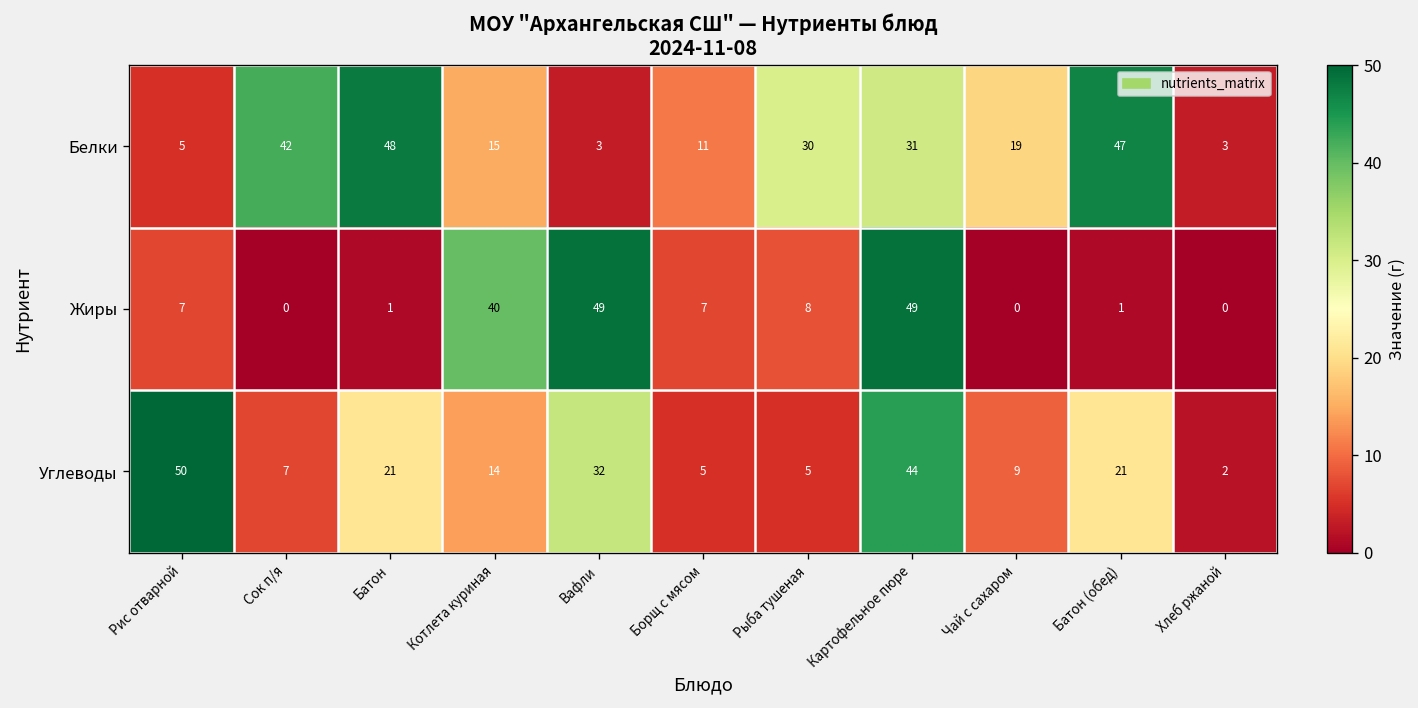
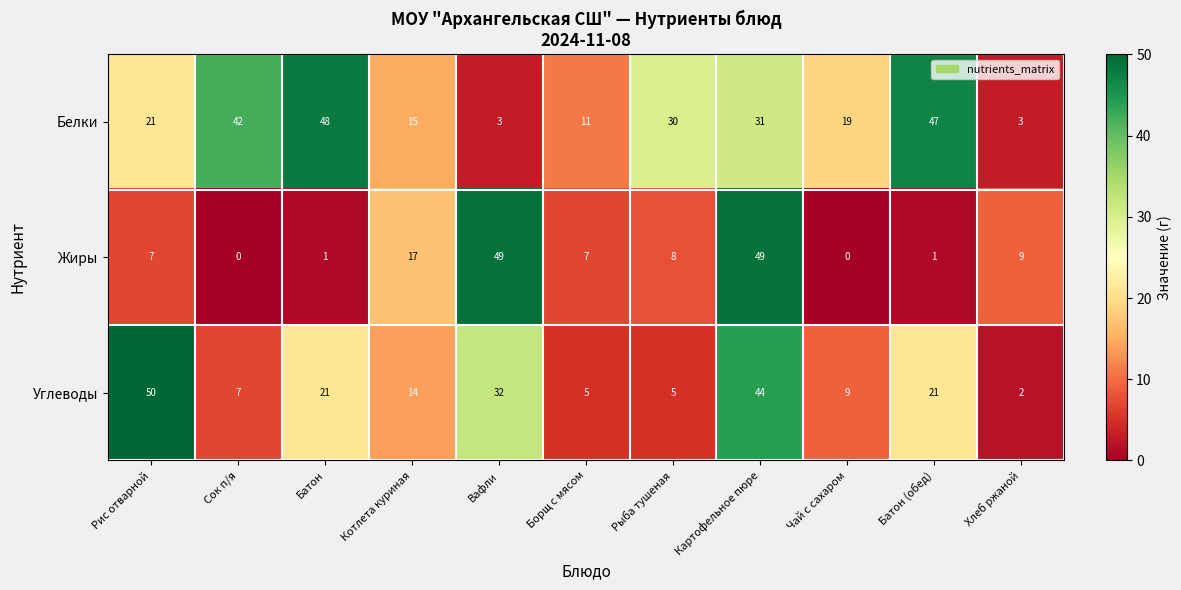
Белки, Рис отварной: 5 -> 21
Жиры, Котлета куриная: 40 -> 17
Жиры, Хлеб ржаной: 0 -> 9
